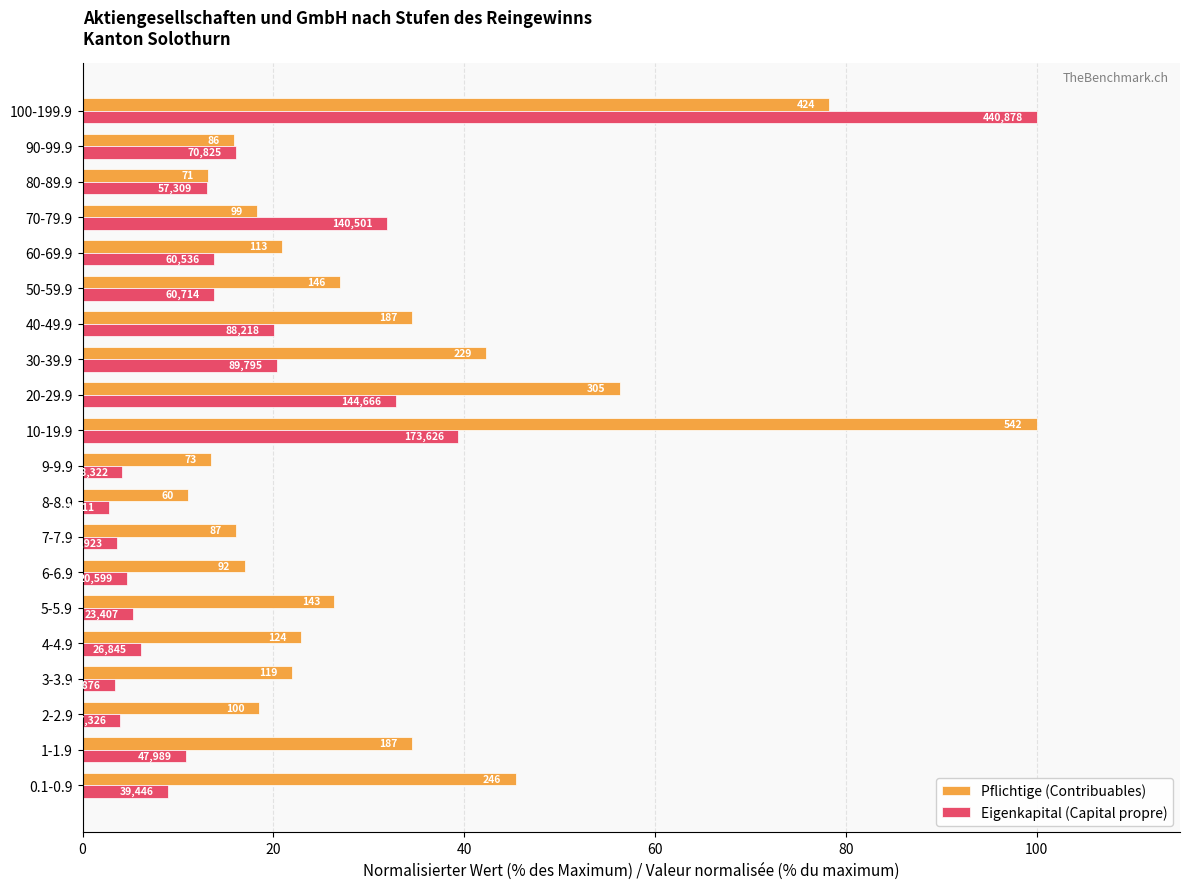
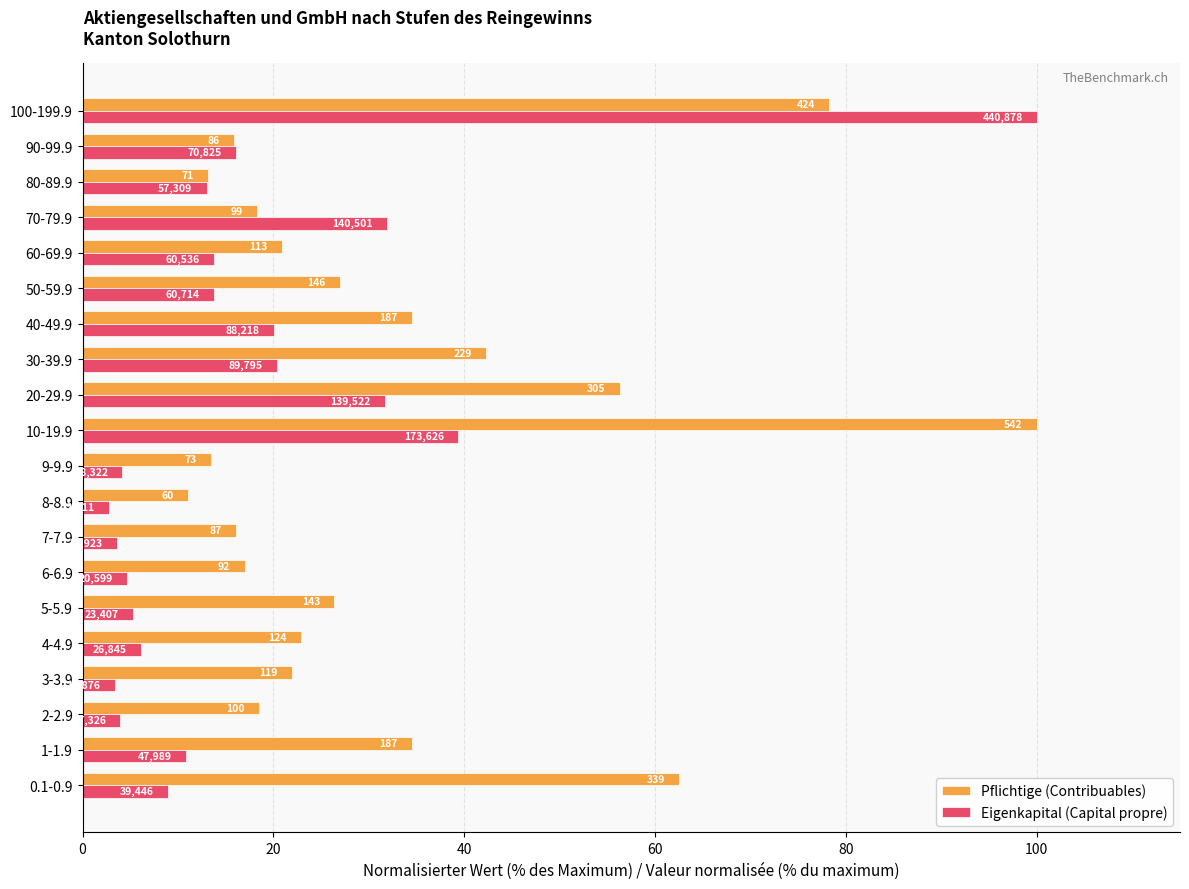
Eigenkapital (Capital propre), 20-29.9: 144,666 -> 139,522
Pflichtige (Contribuables), 0.1-0.9: 246 -> 339
